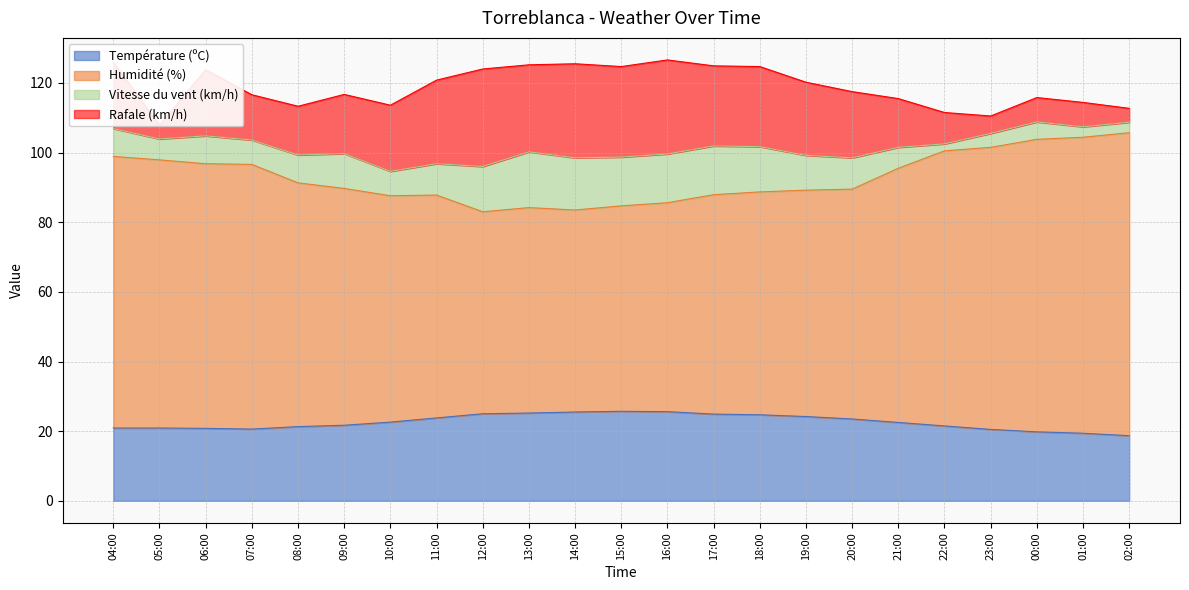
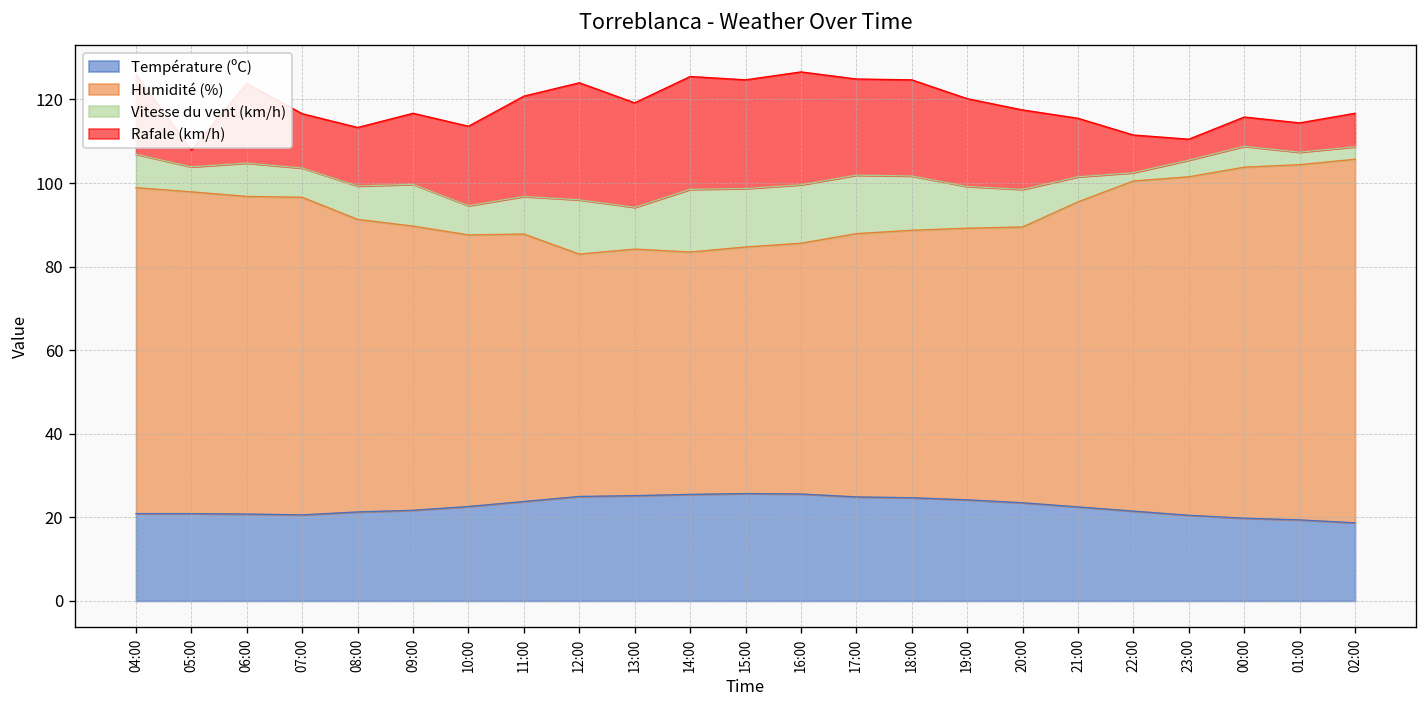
Vitesse du vent (km/h), 13:00: 16 -> 10
Rafale (km/h), 02:00: 4 -> 8
